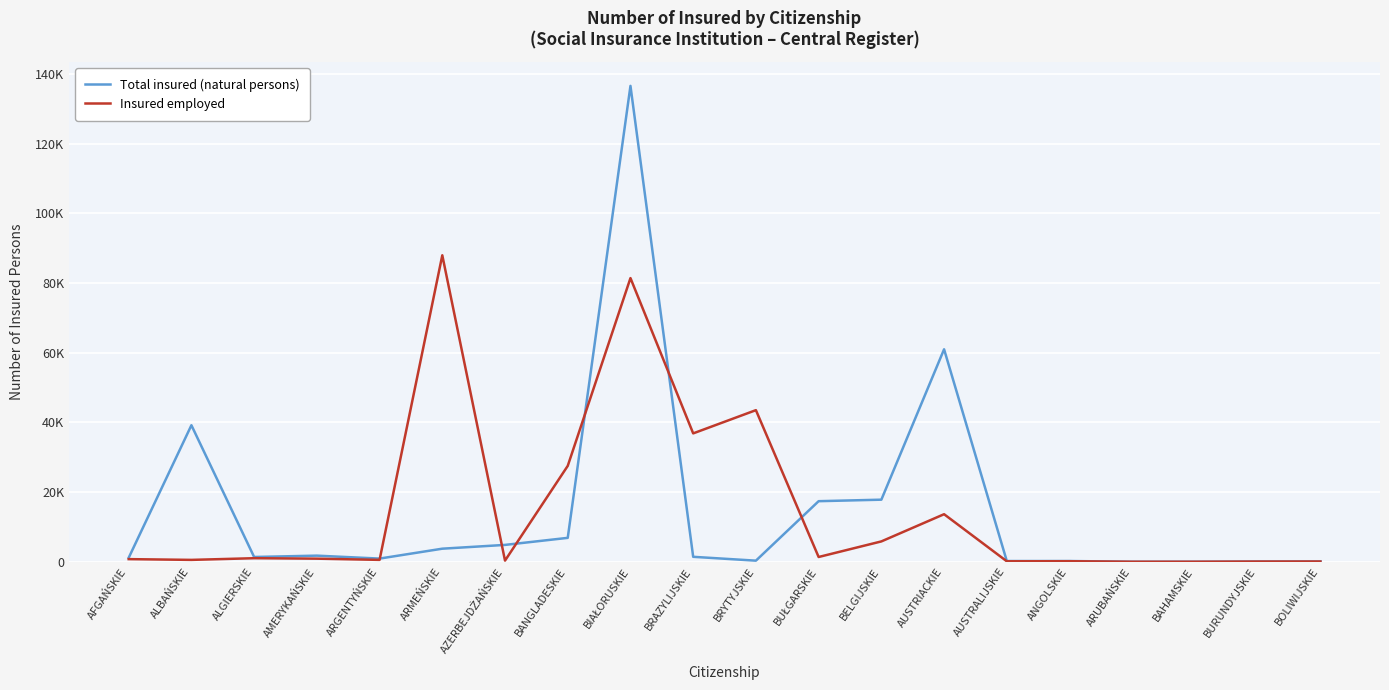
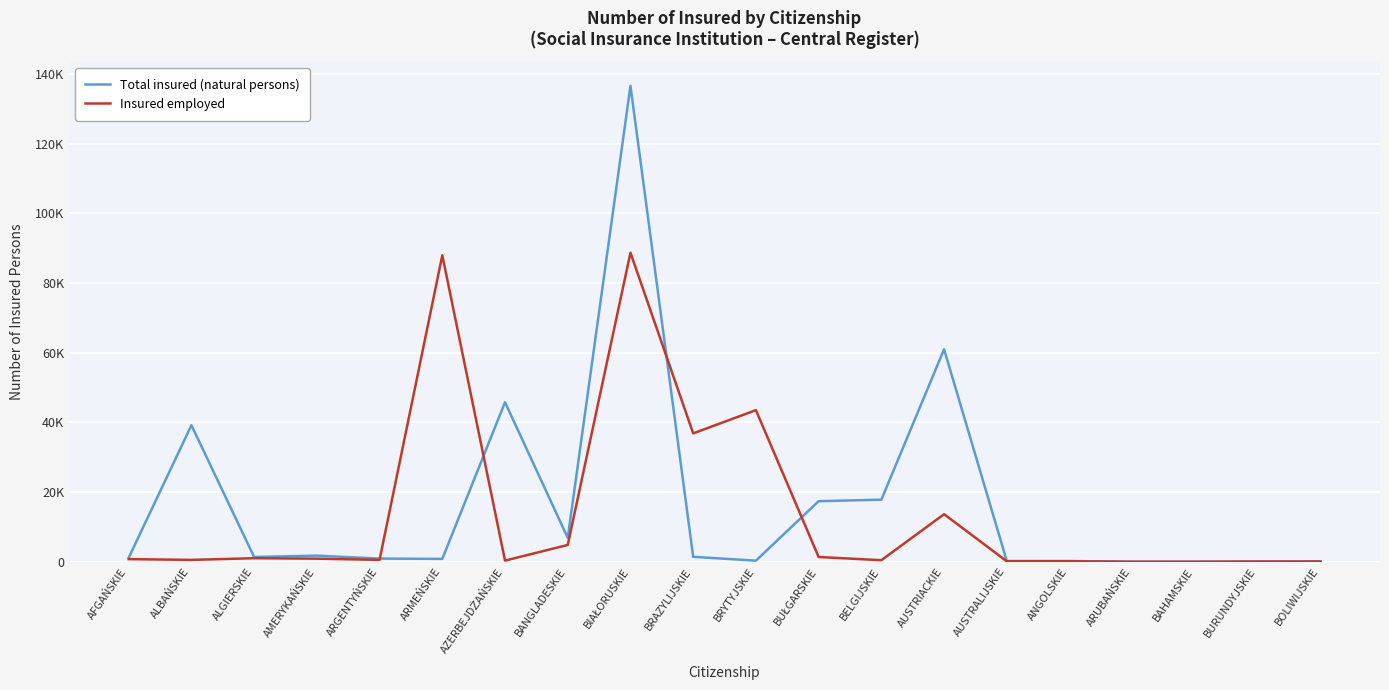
Total insured (natural persons), ARMEŃSKIE: 4000 -> 1000
Total insured (natural persons), AZERBEJDŻAŃSKIE: 5000 -> 46000
Insured employed, BANGLADESKIE: 28000 -> 5000
Insured employed, BIAŁORUSKIE: 81000 -> 89000
Insured employed, BELGIJSKIE: 6000 -> 0
